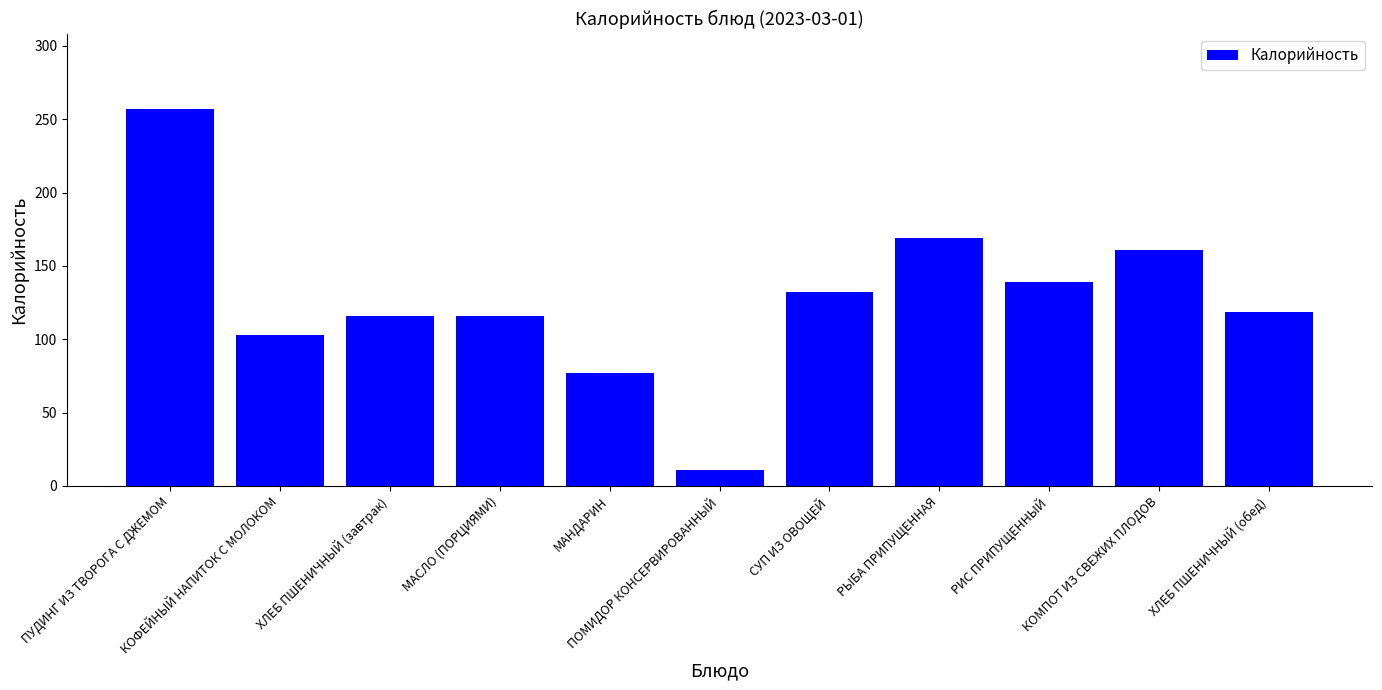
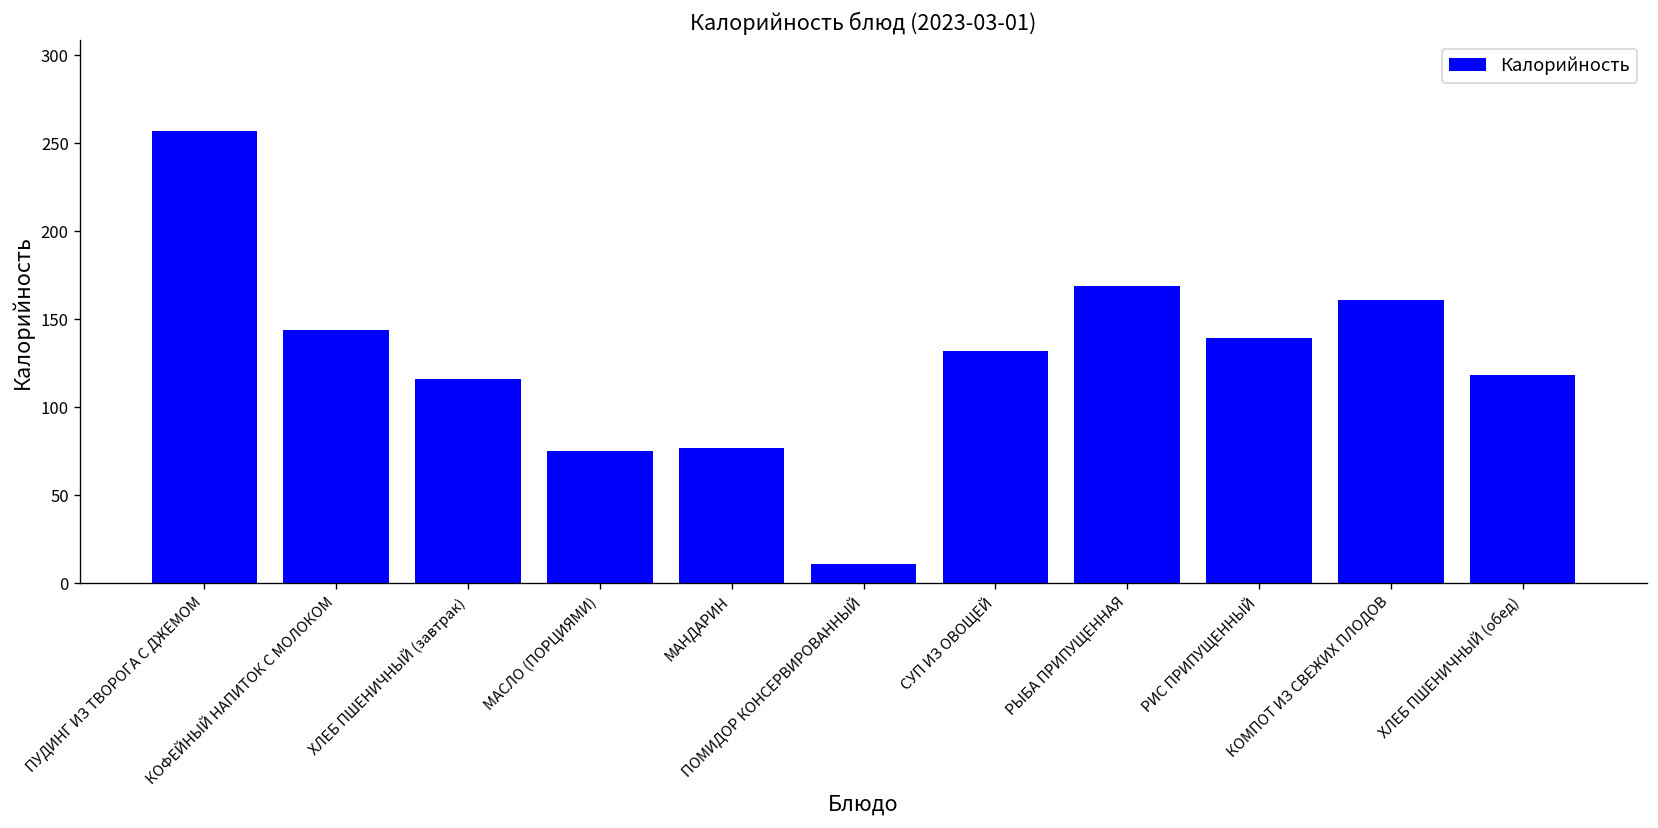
КОФЕЙНЫЙ НАПИТОК С МОЛОКОМ: 103 -> 144
МАСЛО (ПОРЦИЯМИ): 116 -> 75
